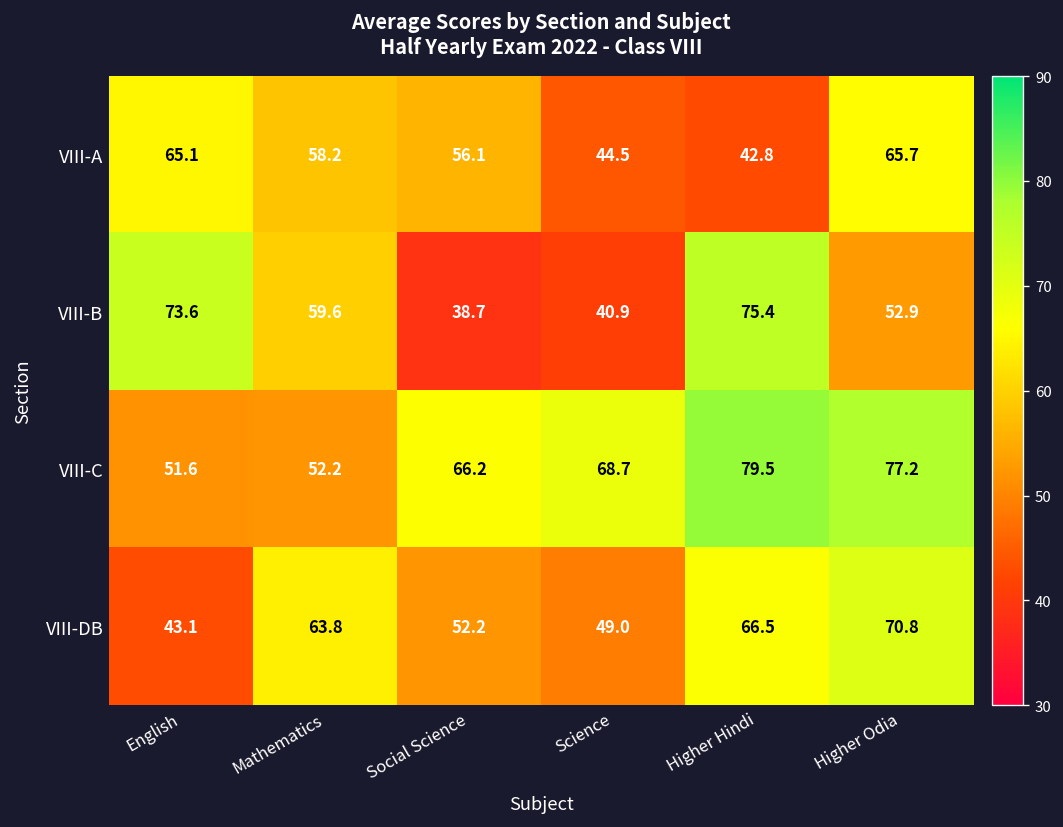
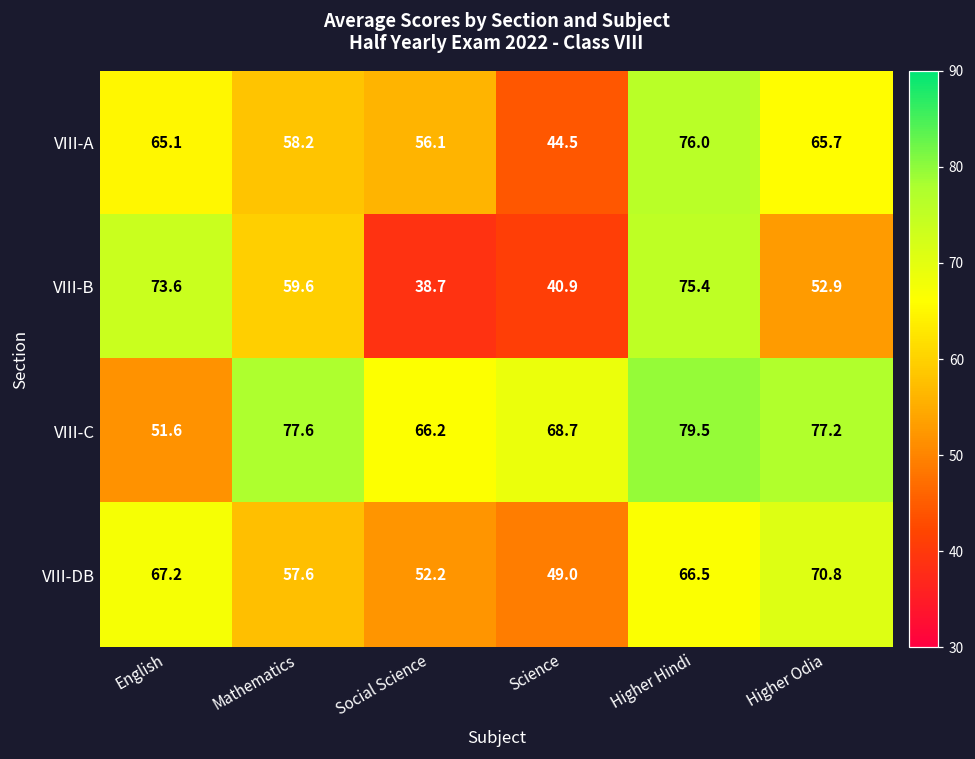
VIII-A, Higher Hindi: 42.8 -> 76.0
VIII-C, Mathematics: 52.2 -> 77.6
VIII-DB, English: 43.1 -> 67.2
VIII-DB, Mathematics: 63.8 -> 57.6
